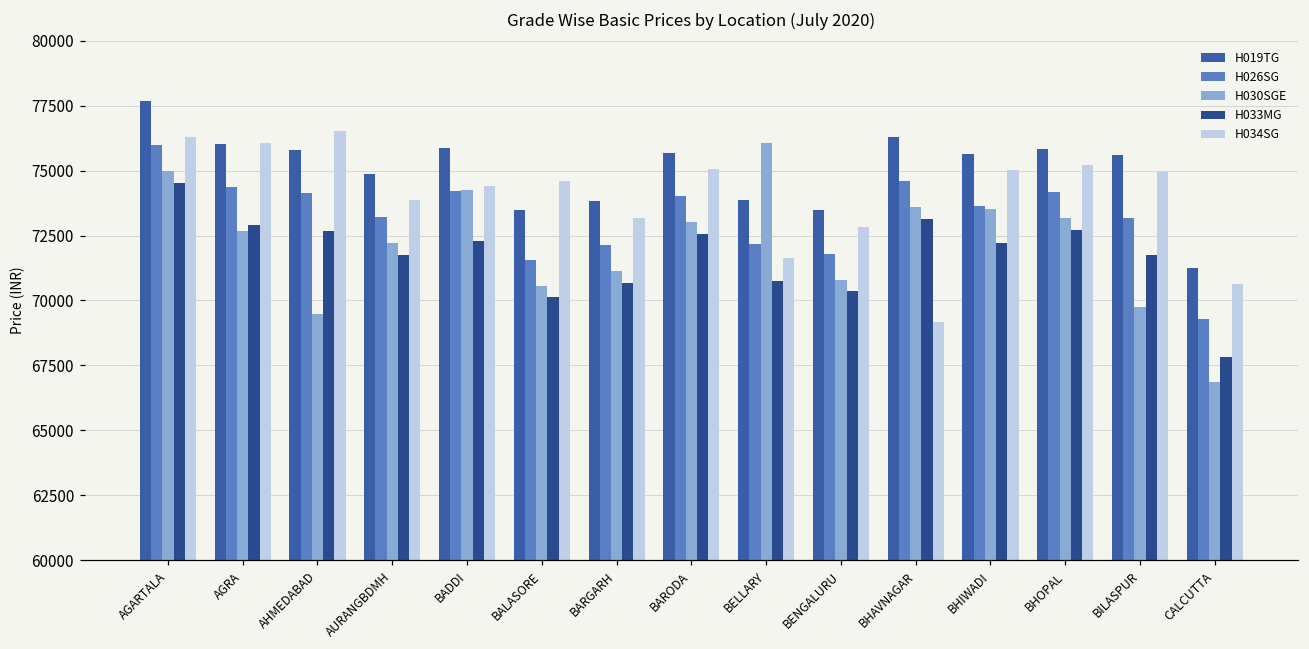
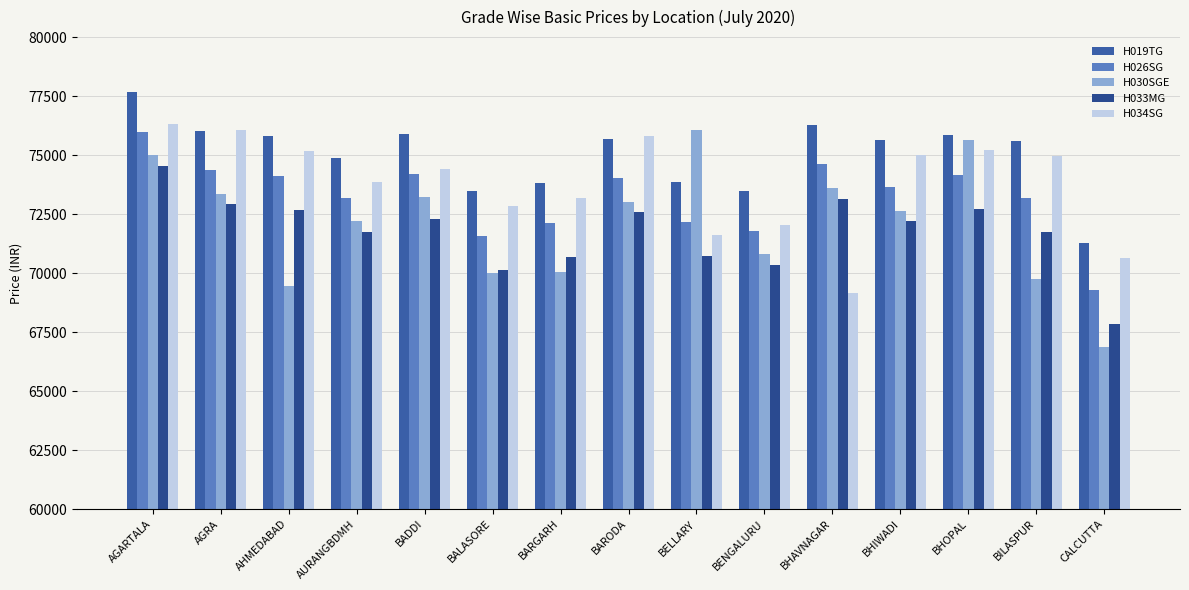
H030SGE, AGRA: 72700 -> 73400
H034SG, AHMEDABAD: 76500 -> 75200
H030SGE, BADDI: 74300 -> 73200
H030SGE, BALASORE: 70600 -> 70000
H034SG, BALASORE: 74600 -> 72800
H030SGE, BARGARH: 71100 -> 70100
H034SG, BARODA: 75100 -> 75800
H034SG, BENGALURU: 72800 -> 72000
H030SGE, BHIWADI: 73500 -> 72600
H030SGE, BHOPAL: 73200 -> 75700
